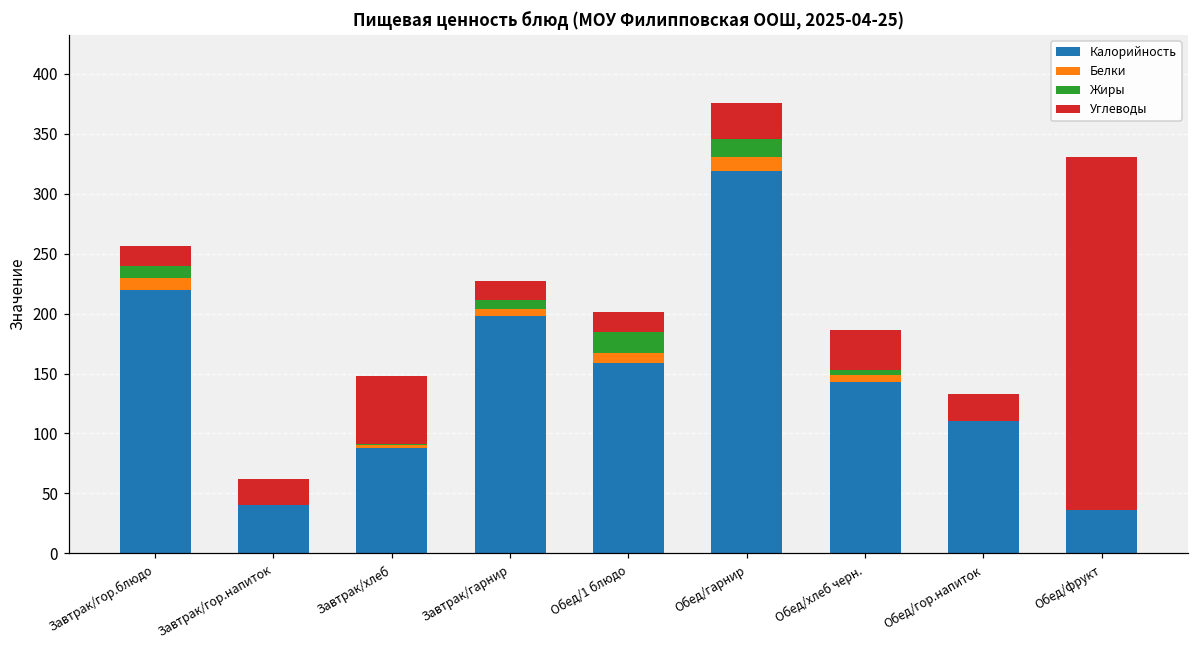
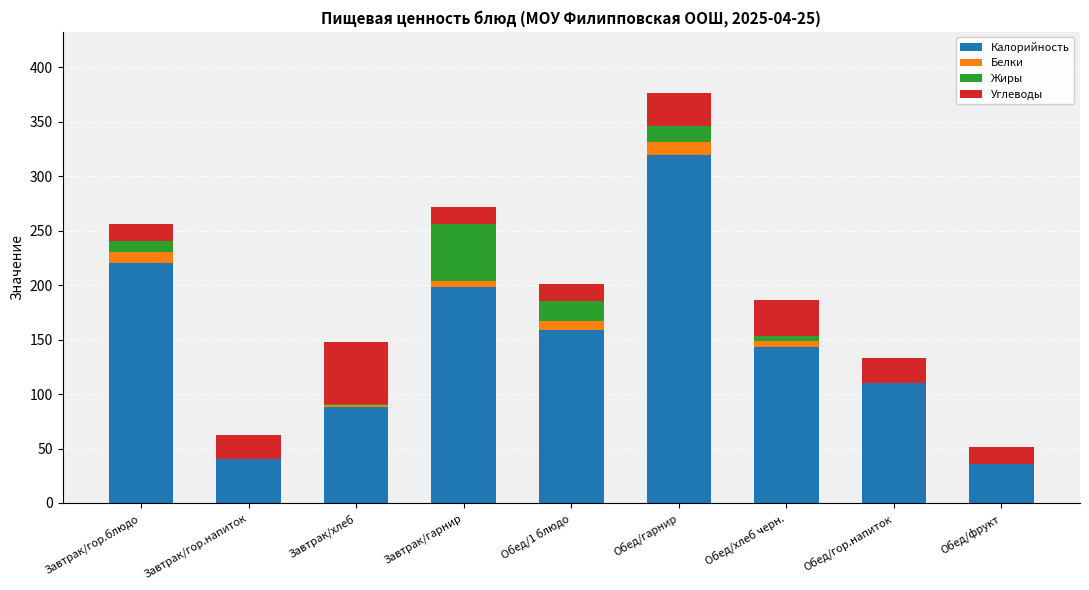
Жиры, Завтрак/гарнир: 7 -> 52
Углеводы, Обед/фрукт: 295 -> 15
